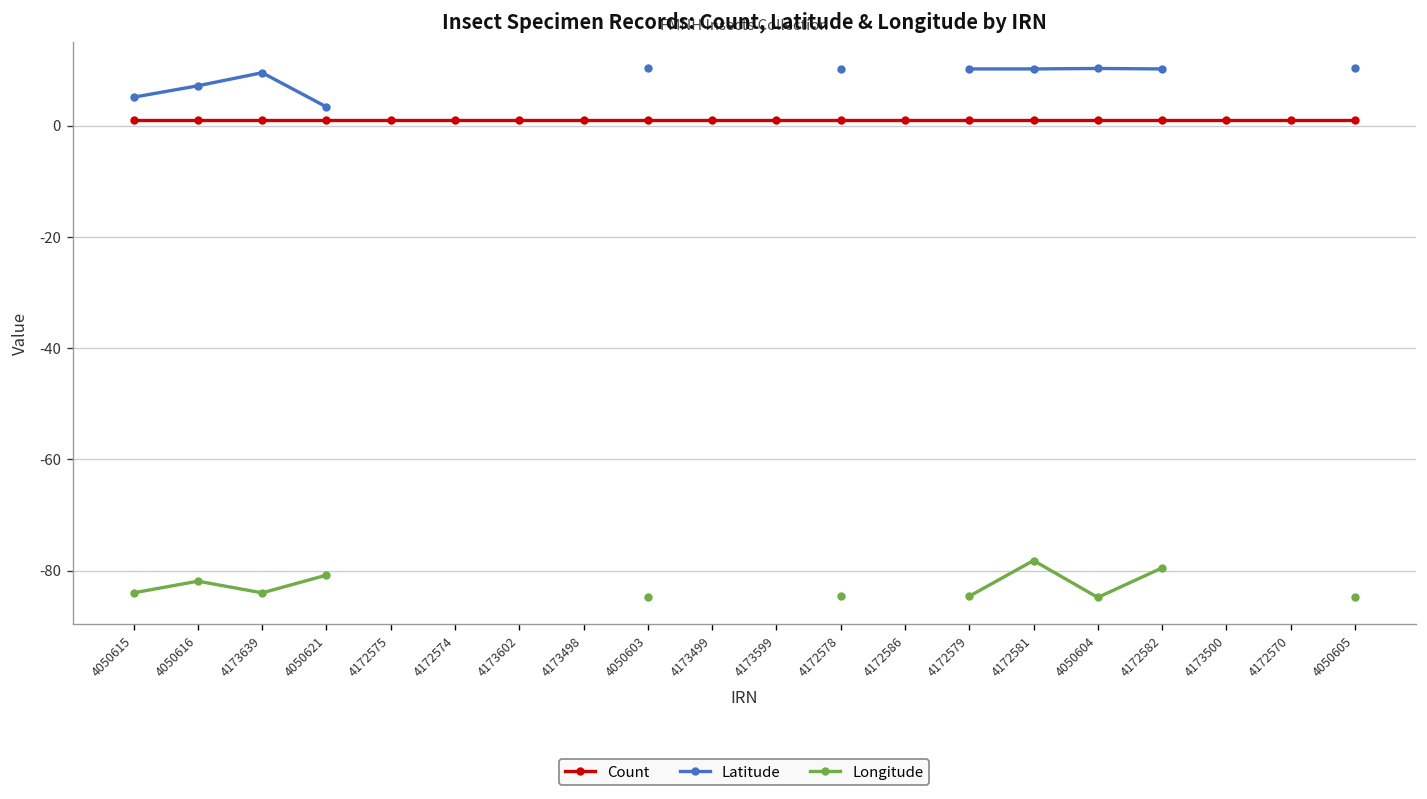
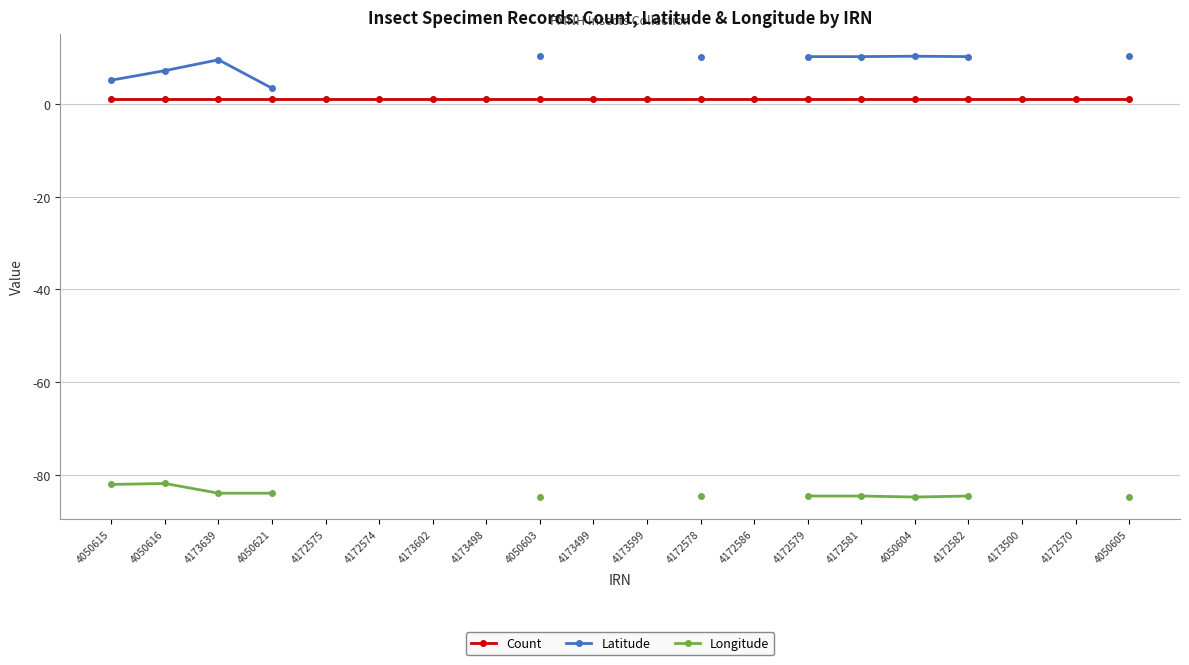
Longitude, 4050615: -84 -> -82
Longitude, 4050621: -81 -> -84
Longitude, 4172581: -78 -> -85
Longitude, 4172582: -79 -> -85
